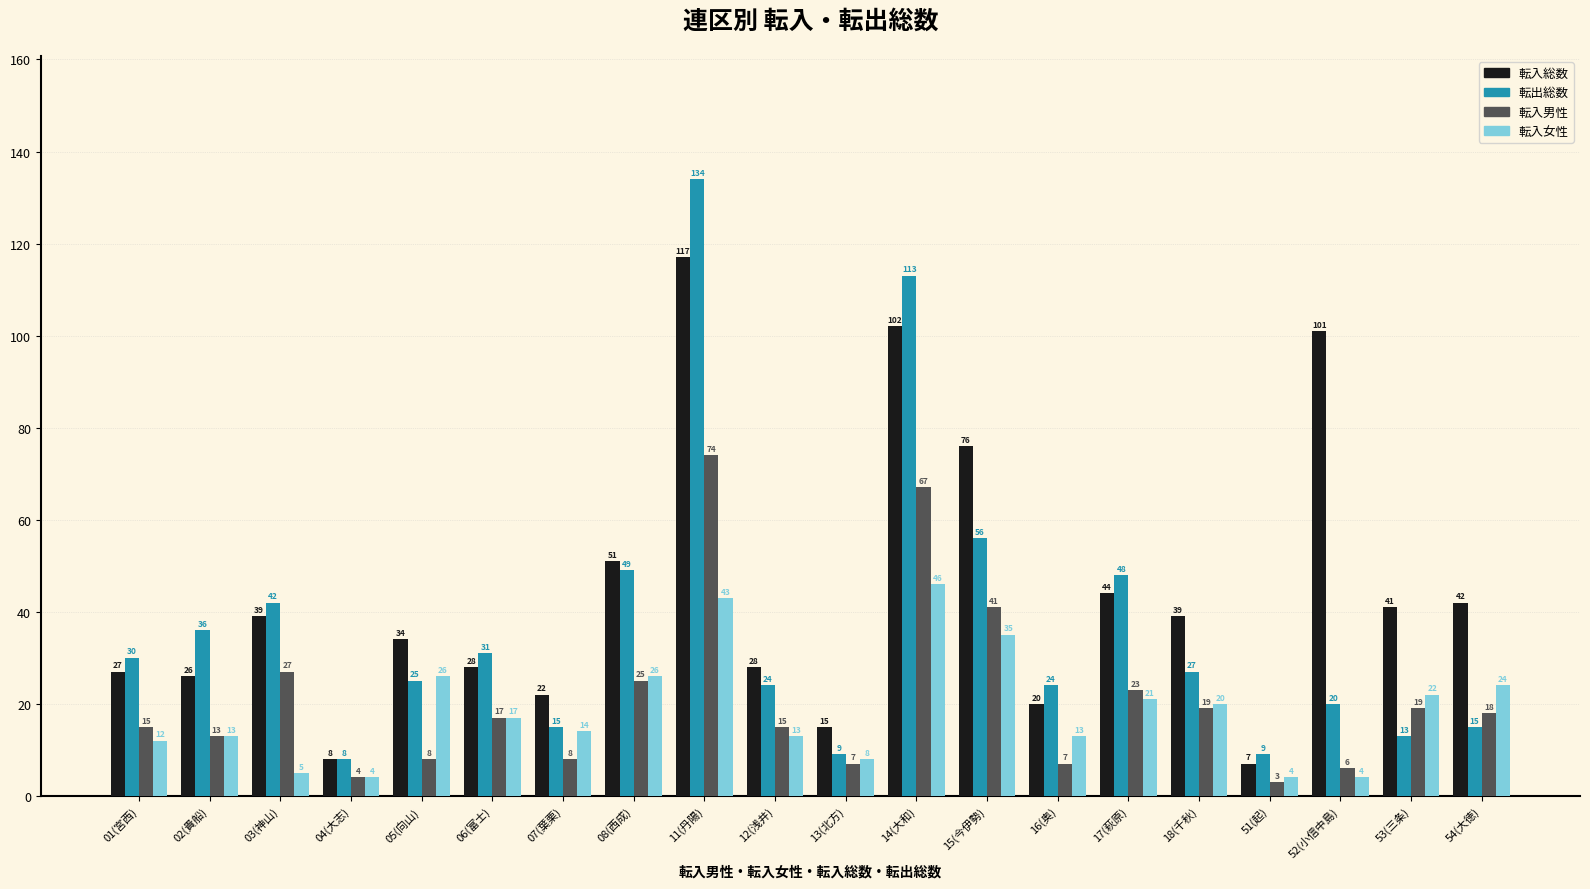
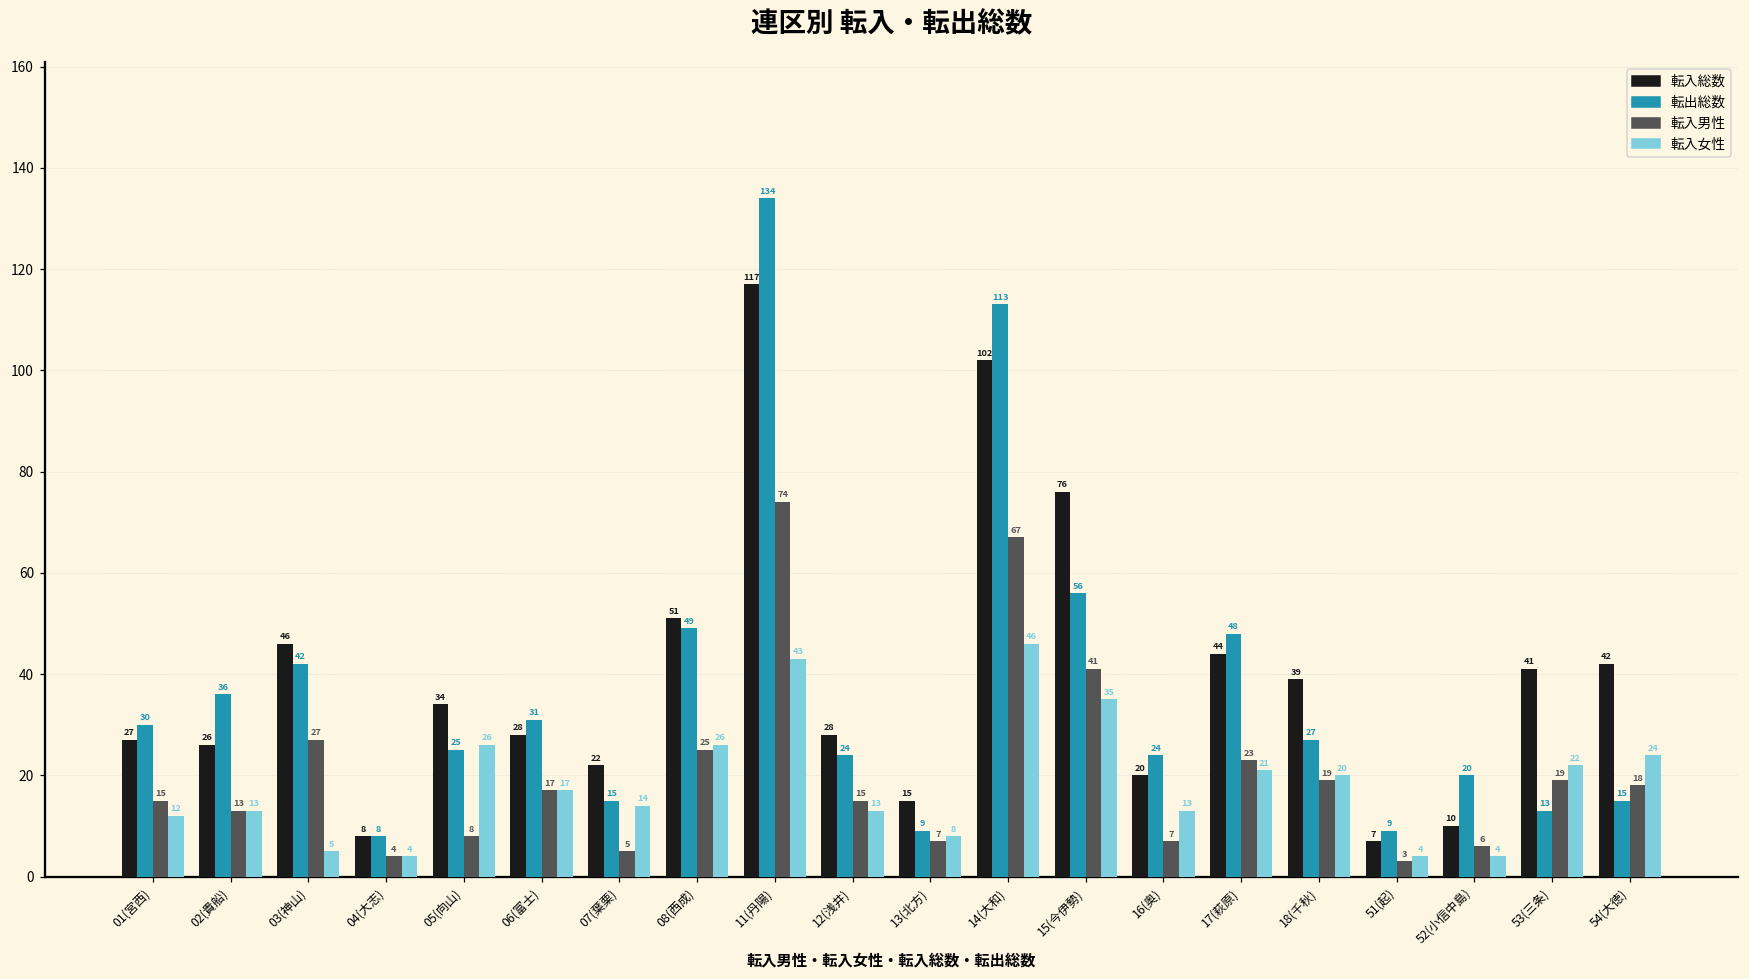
転入総数, 03(神山): 39 -> 46
転入男性, 07(葉栗): 8 -> 5
転入総数, 52(小信中島): 101 -> 10
